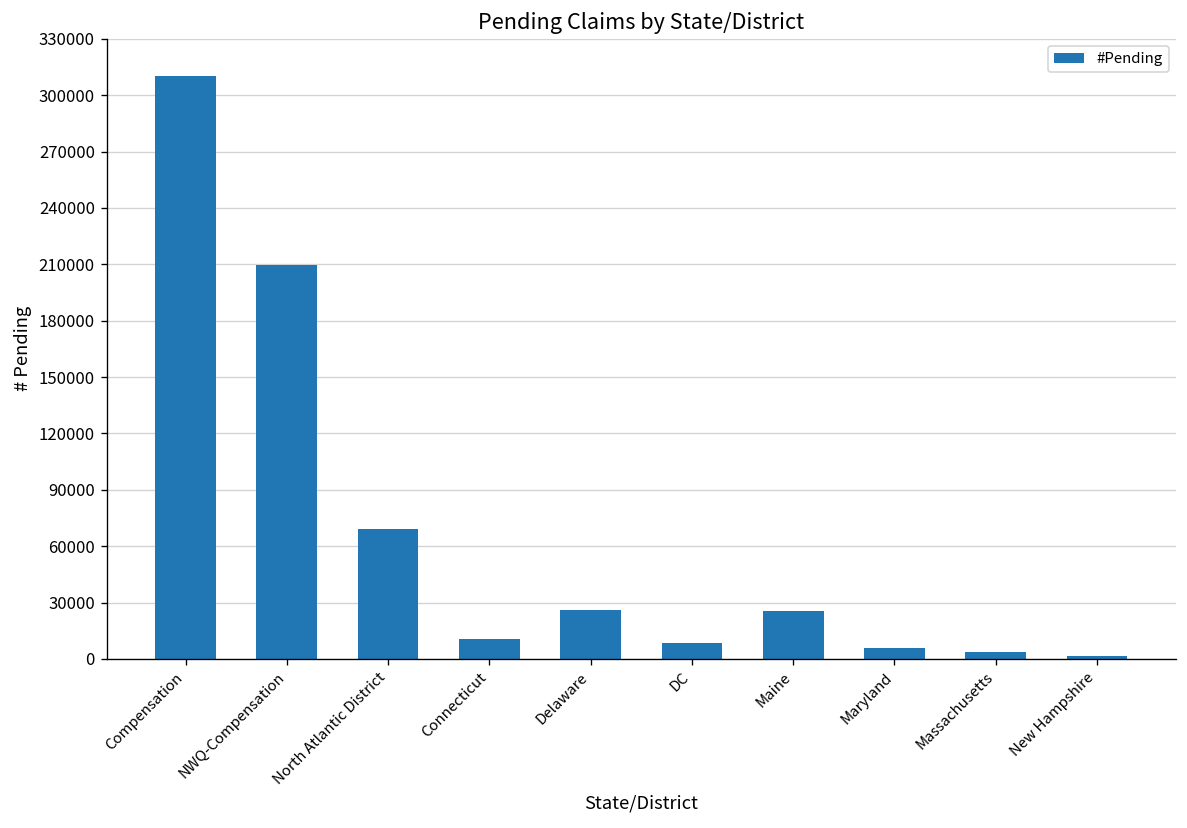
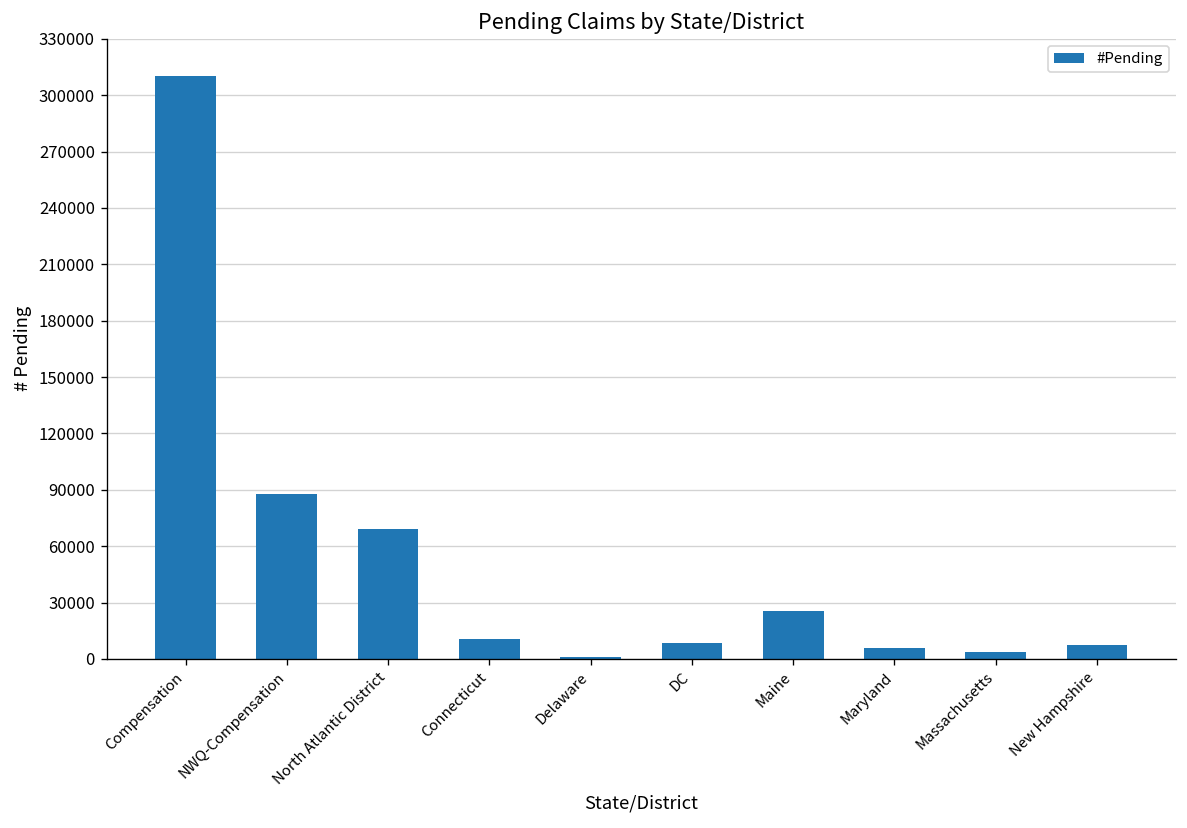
NWQ-Compensation: 210000 -> 88000
Delaware: 26000 -> 1000
New Hampshire: 1000 -> 7000
